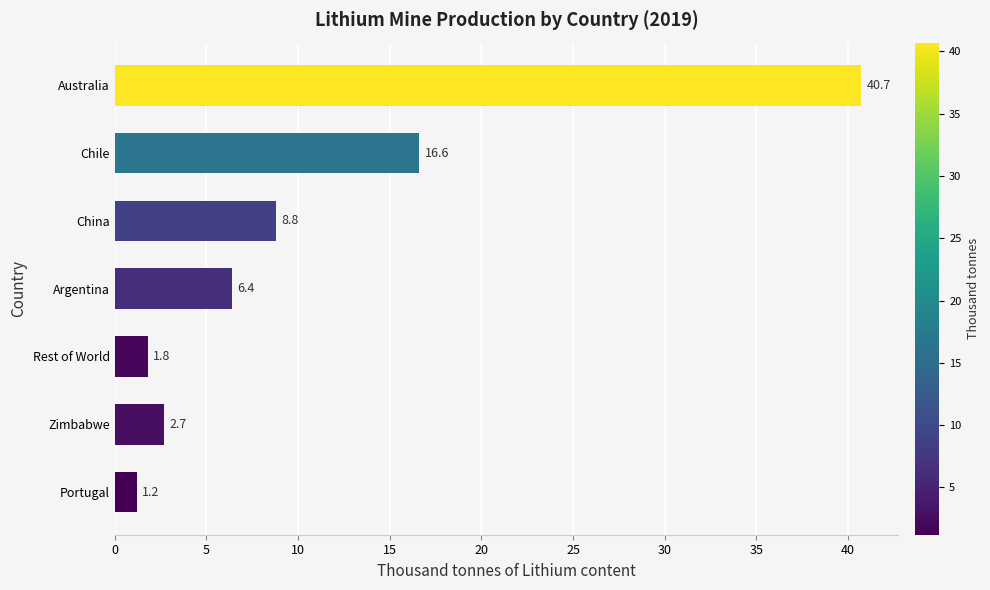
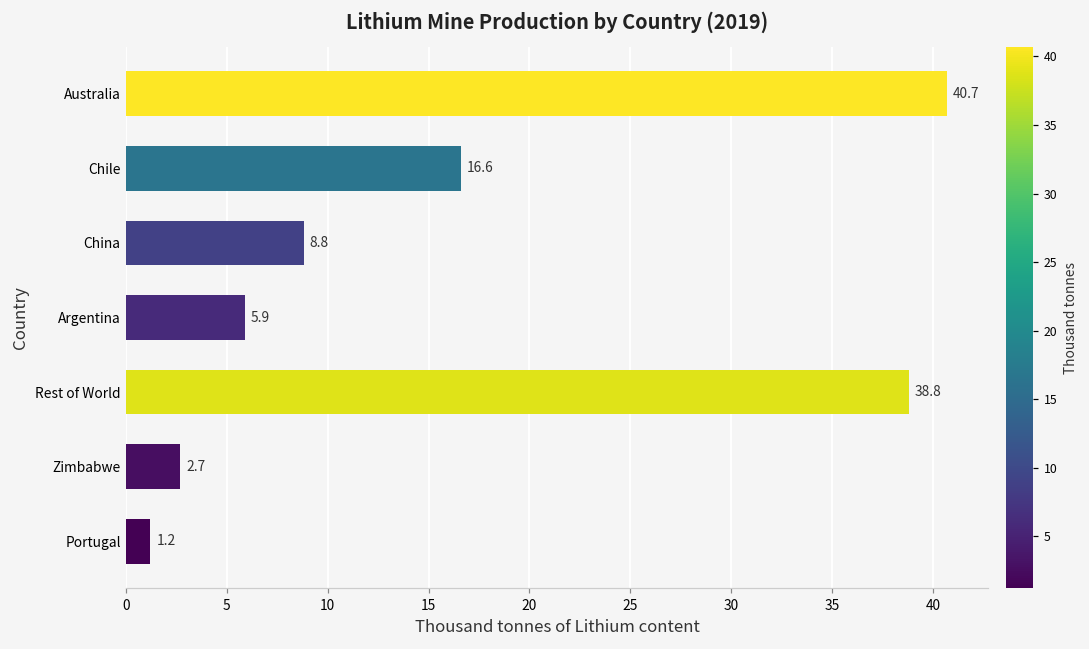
Argentina: 6.4 -> 5.9
Rest of World: 1.8 -> 38.8
